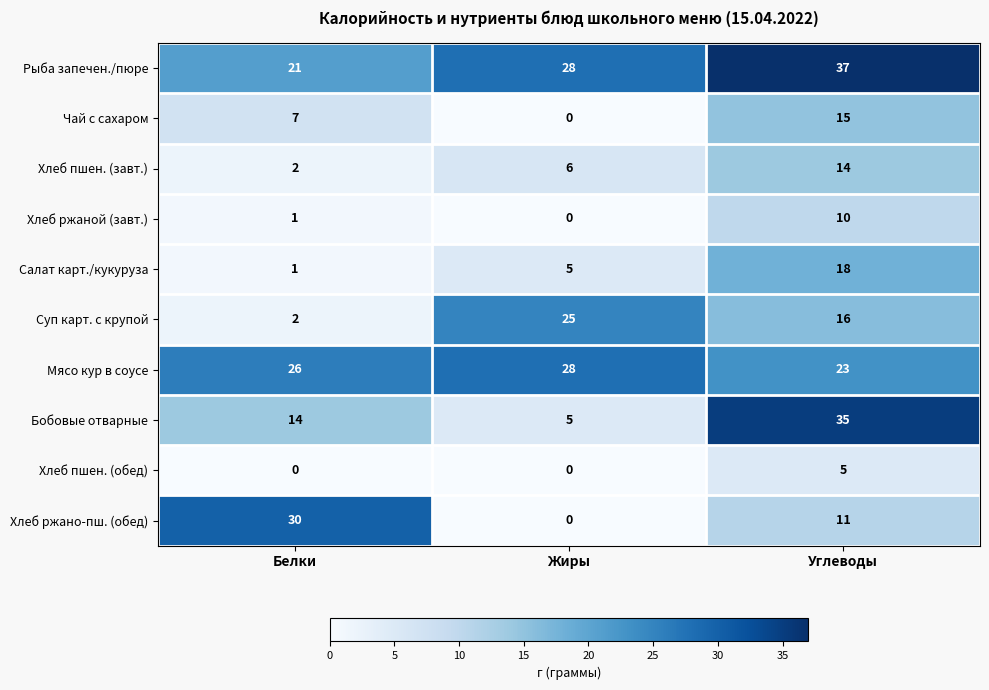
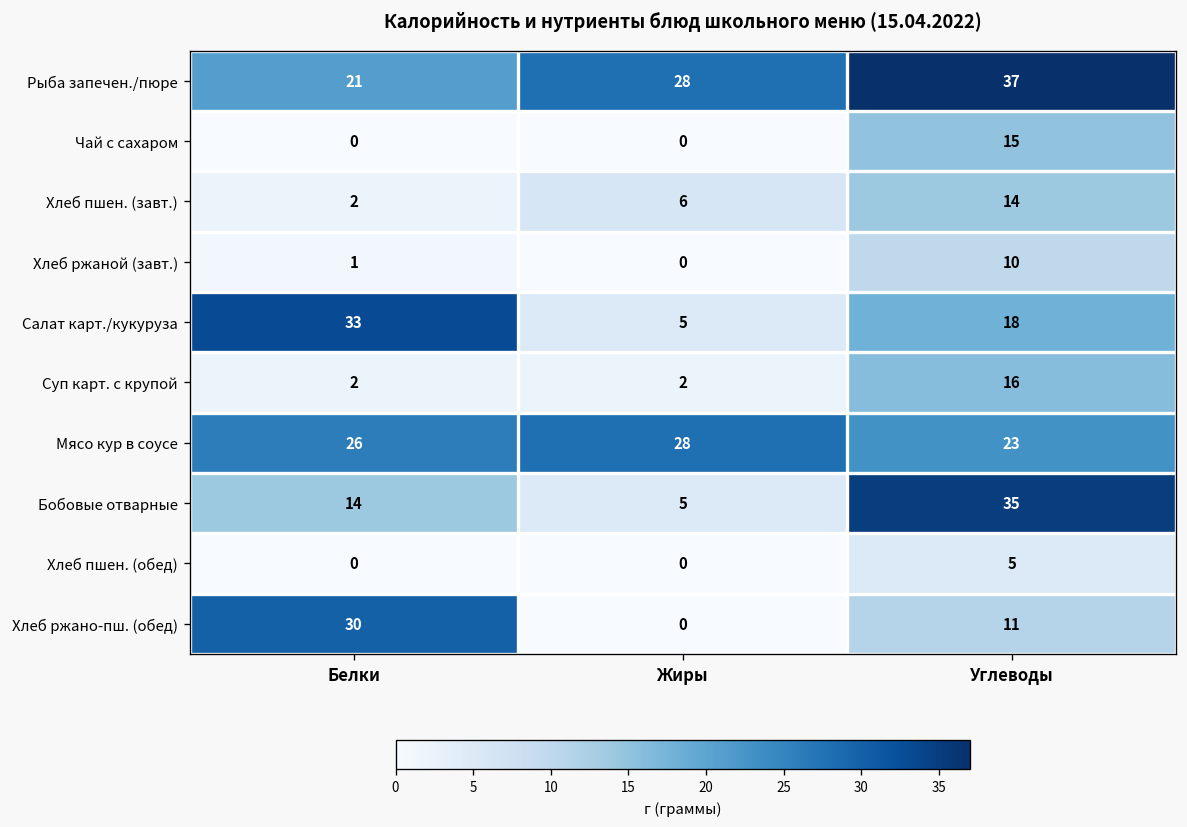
Чай с сахаром, Белки: 7 -> 0
Салат карт./кукуруза, Белки: 1 -> 33
Суп карт. с крупой, Жиры: 25 -> 2
